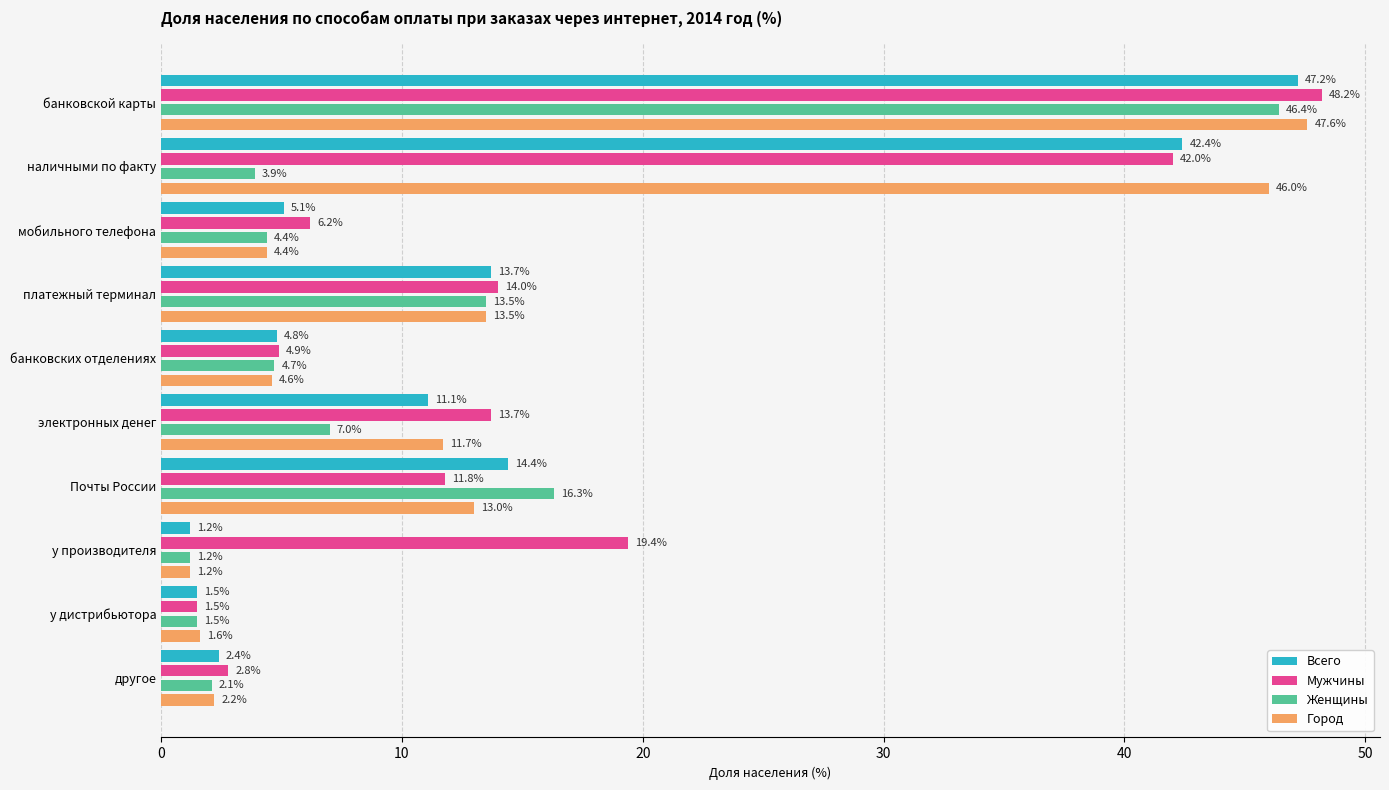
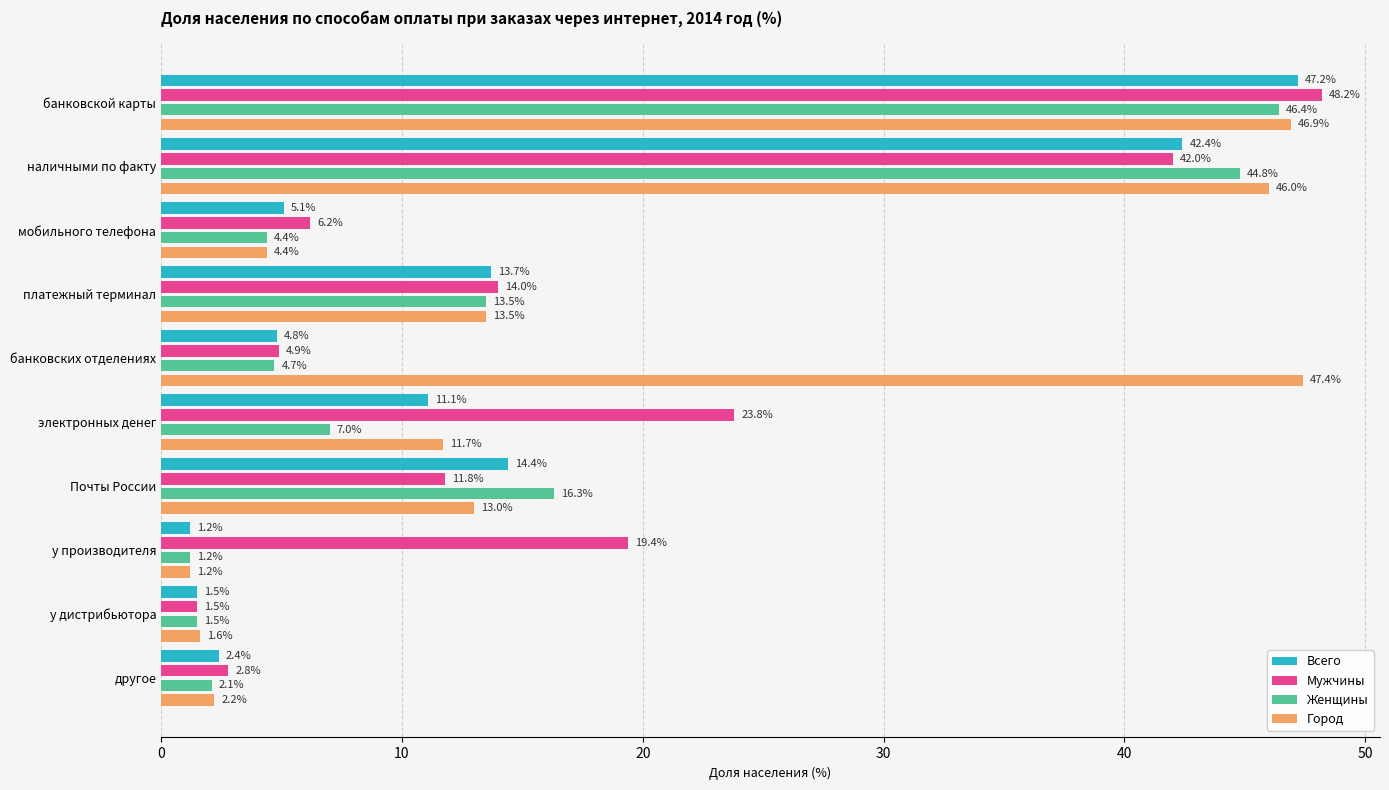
Город, банковской карты: 47.6% -> 46.9%
Женщины, наличными по факту: 3.9% -> 44.8%
Город, банковских отделениях: 4.6% -> 47.4%
Мужчины, электронных денег: 13.7% -> 23.8%
